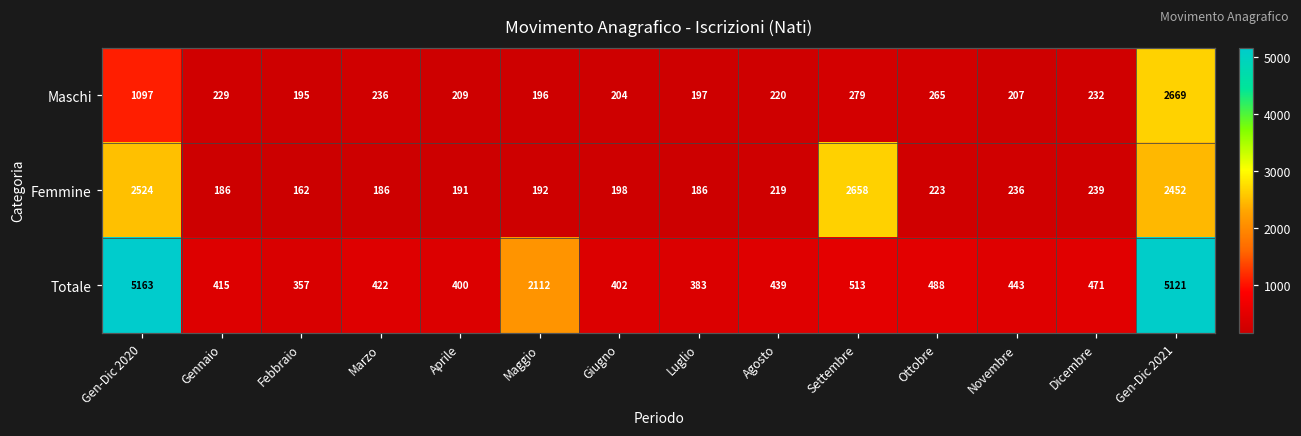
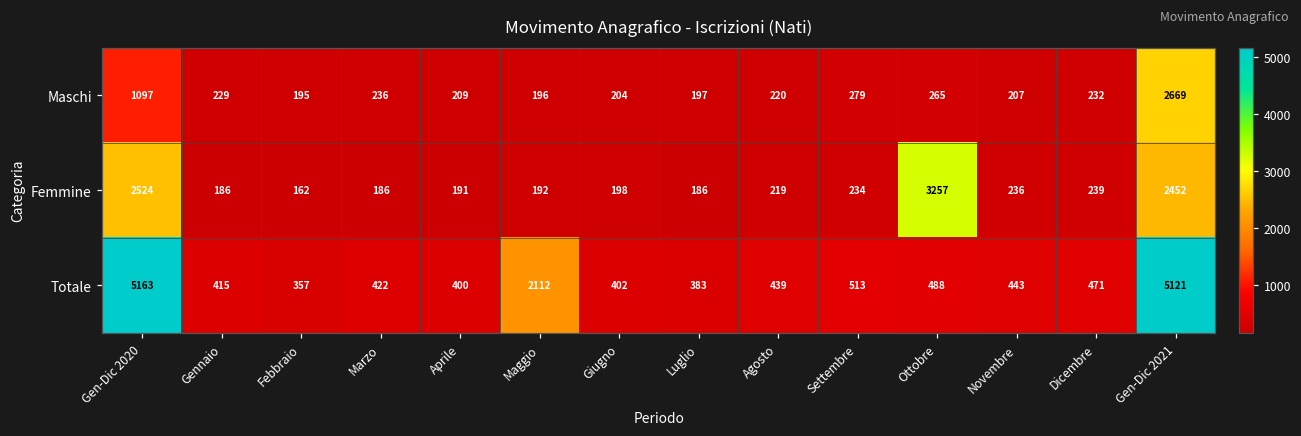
Femmine, Settembre: 2658 -> 234
Femmine, Ottobre: 223 -> 3257
